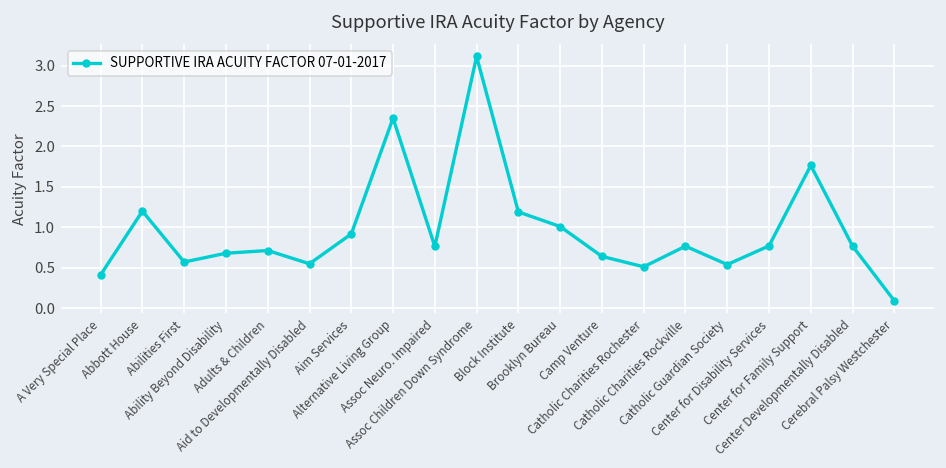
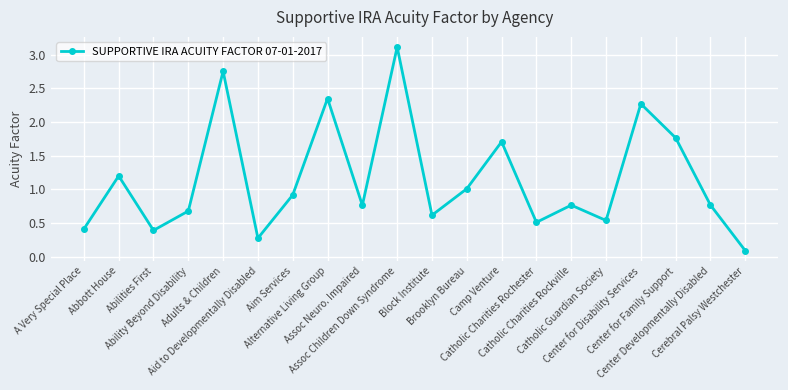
Abilities First: 0.6 -> 0.4
Adults & Children: 0.7 -> 2.8
Aid to Developmentally Disabled: 0.5 -> 0.3
Block Institute: 1.2 -> 0.6
Camp Venture: 0.6 -> 1.7
Center for Disability Services: 0.8 -> 2.3
